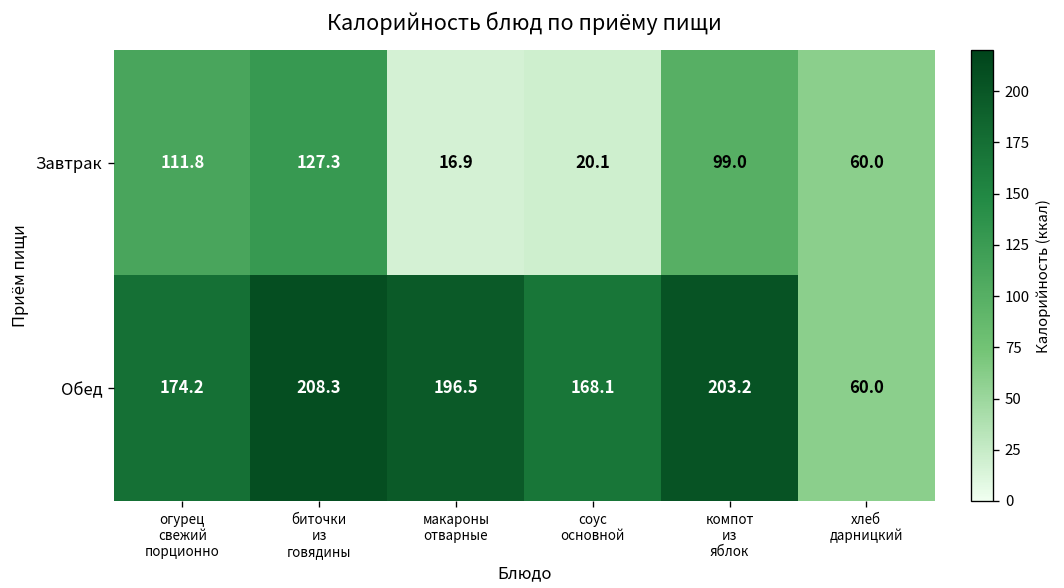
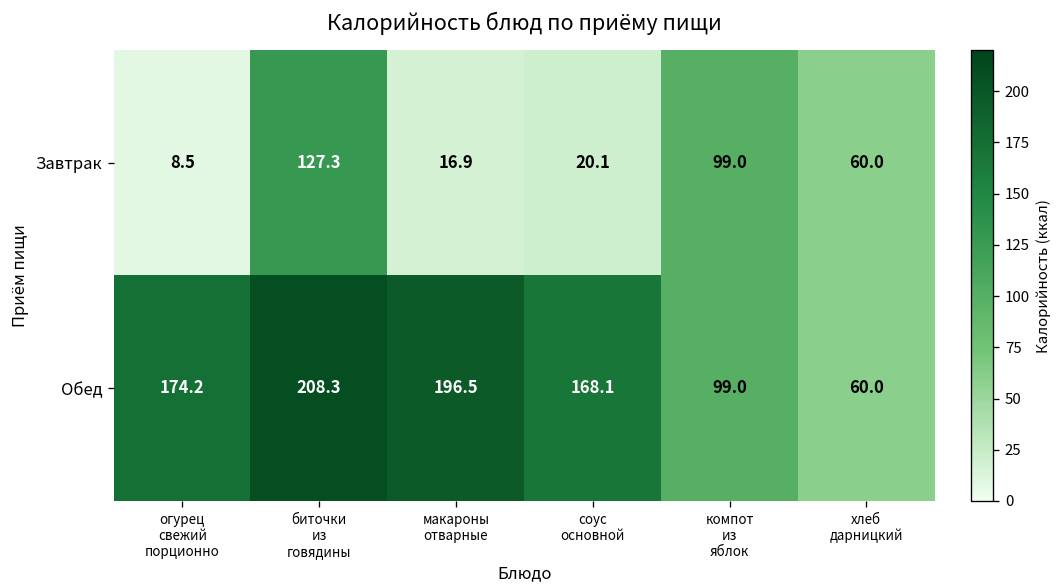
Завтрак, огурец свежий порционно: 111.8 -> 8.5
Обед, компот из яблок: 203.2 -> 99.0
